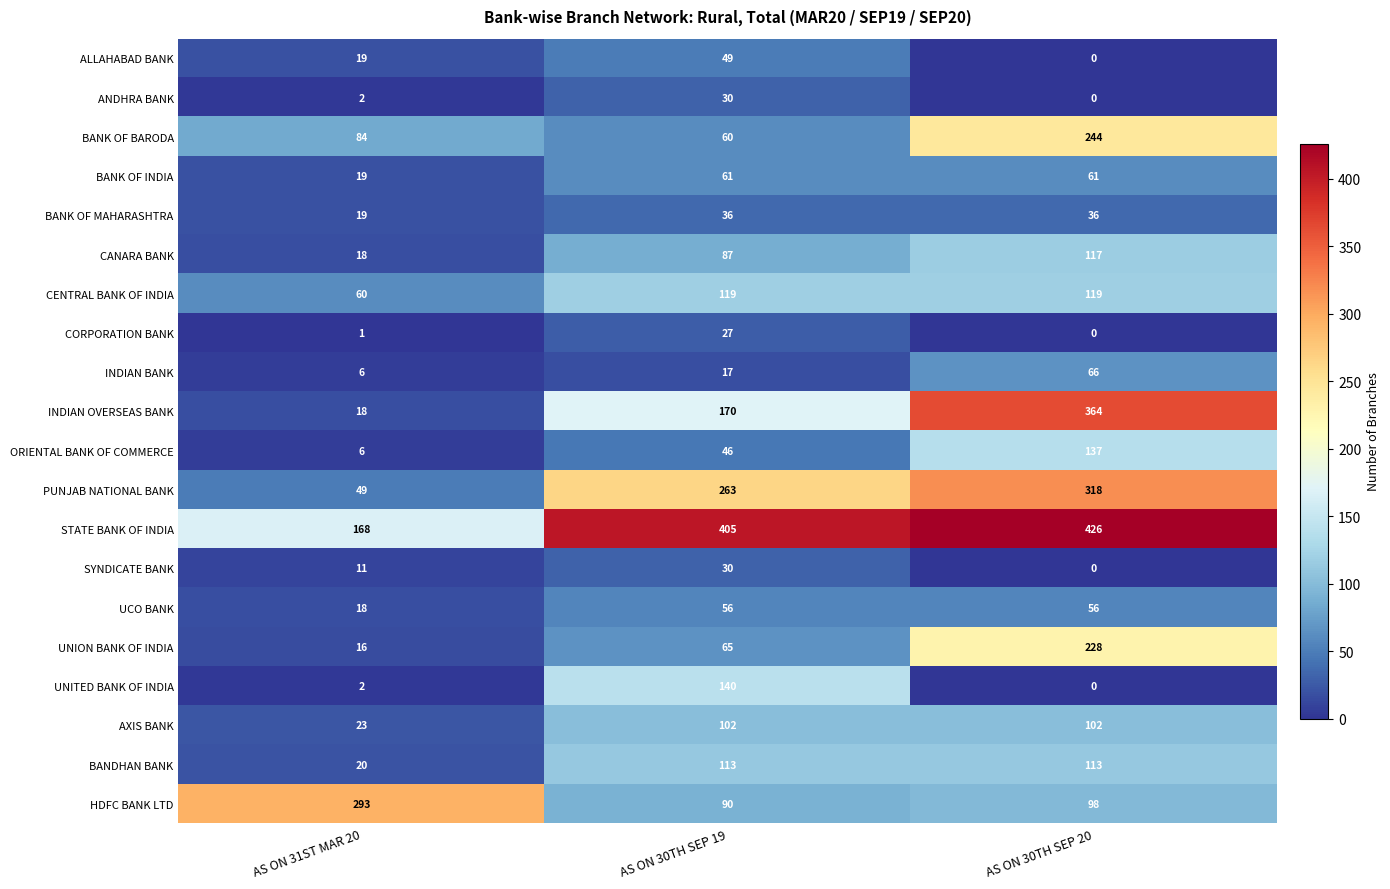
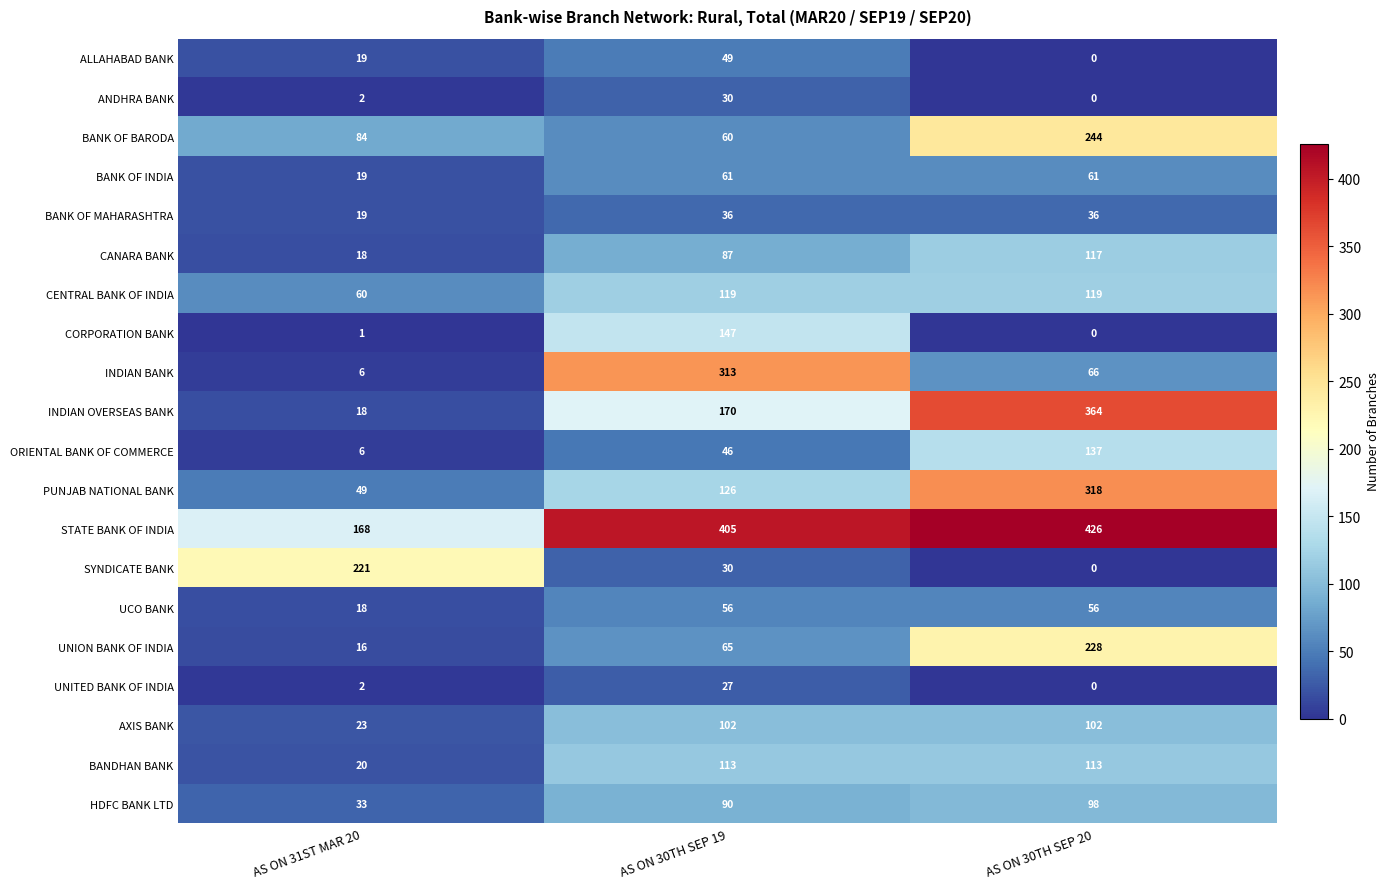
CORPORATION BANK, AS ON 30TH SEP 19: 27 -> 147
INDIAN BANK, AS ON 30TH SEP 19: 17 -> 313
PUNJAB NATIONAL BANK, AS ON 30TH SEP 19: 263 -> 126
SYNDICATE BANK, AS ON 31ST MAR 20: 11 -> 221
UNITED BANK OF INDIA, AS ON 30TH SEP 19: 140 -> 27
HDFC BANK LTD, AS ON 31ST MAR 20: 293 -> 33
